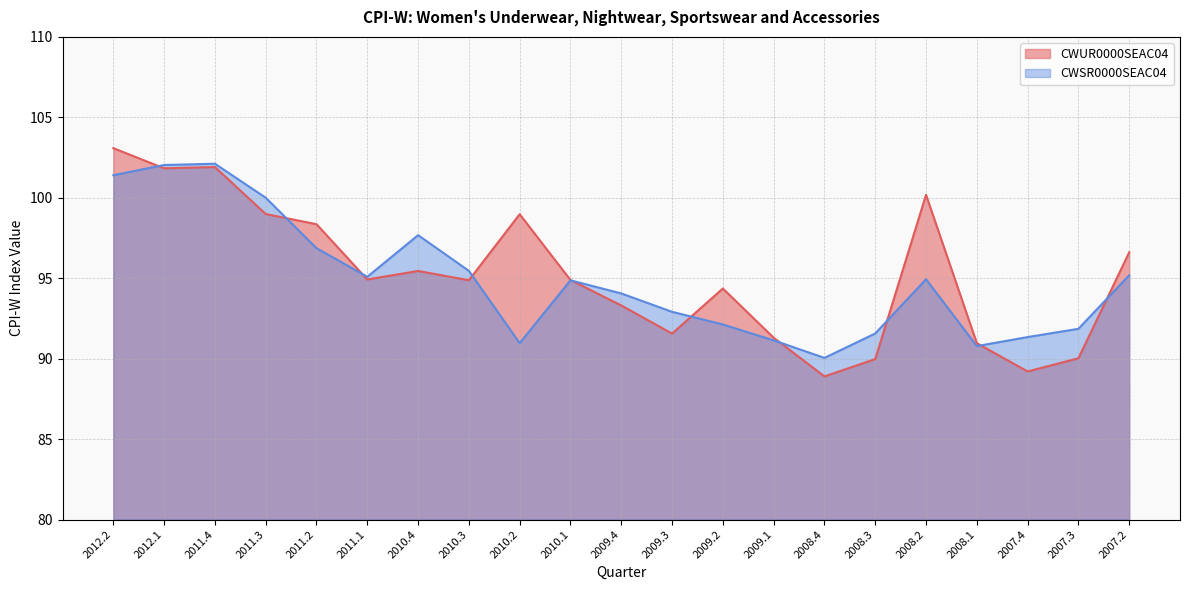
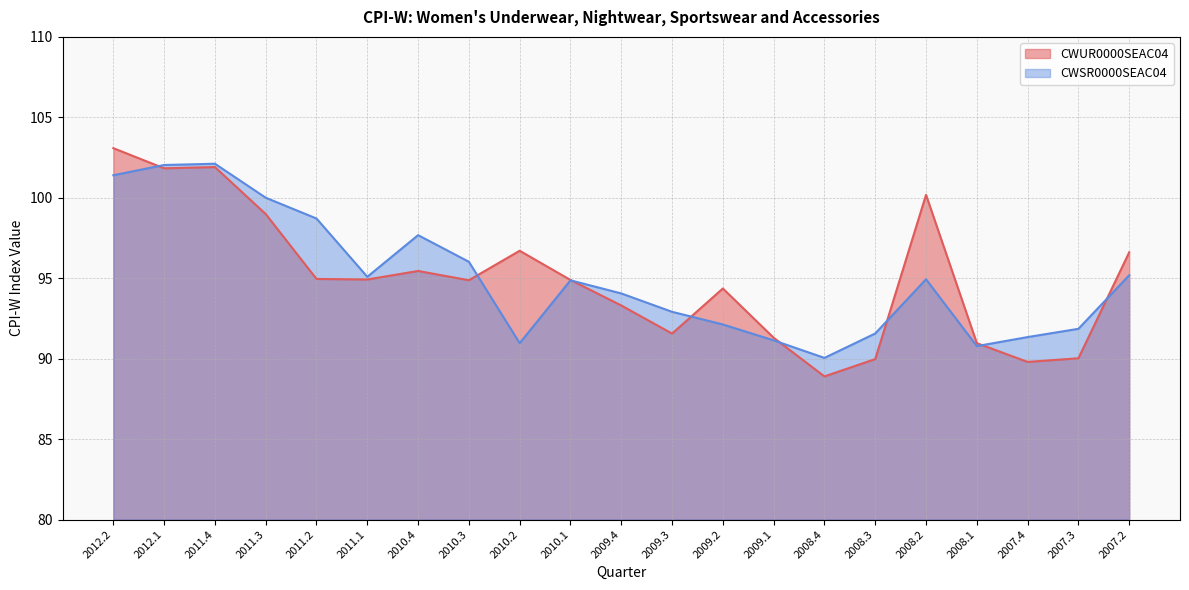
CWUR0000SEAC04, 2011.2: 98.4 -> 95.0
CWSR0000SEAC04, 2011.2: 96.9 -> 98.7
CWSR0000SEAC04, 2010.3: 95.5 -> 96.0
CWUR0000SEAC04, 2010.2: 99.0 -> 96.7
CWUR0000SEAC04, 2007.4: 89.2 -> 89.8
